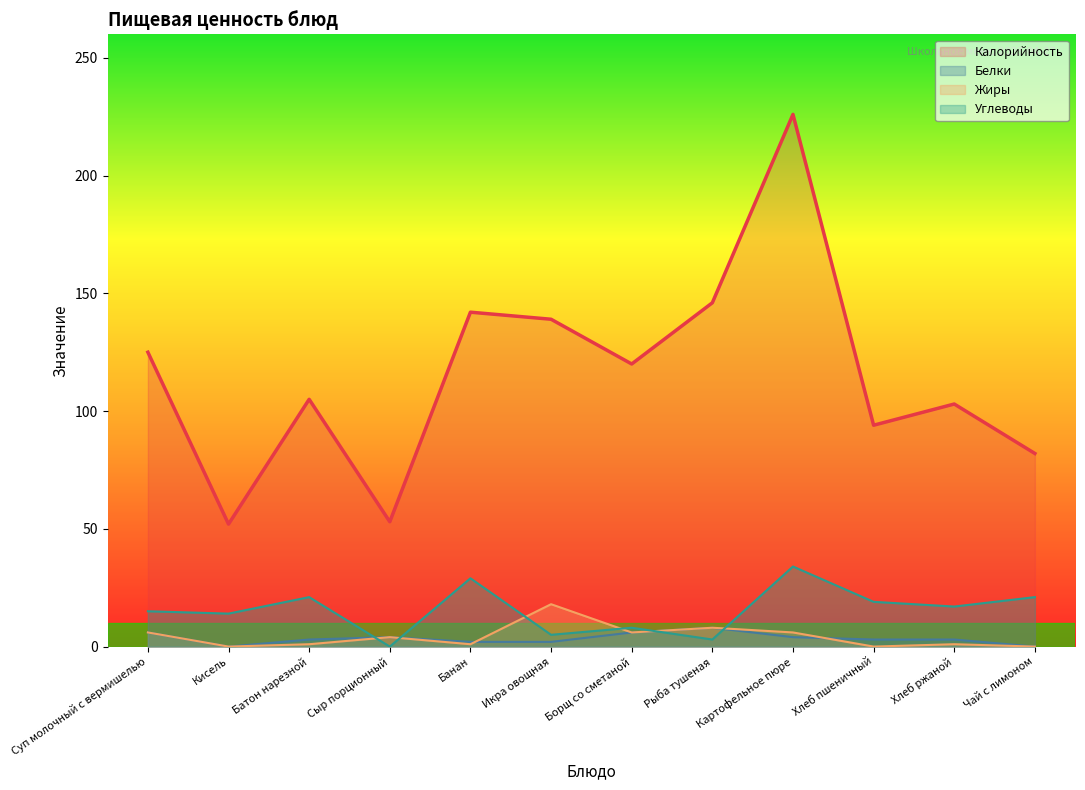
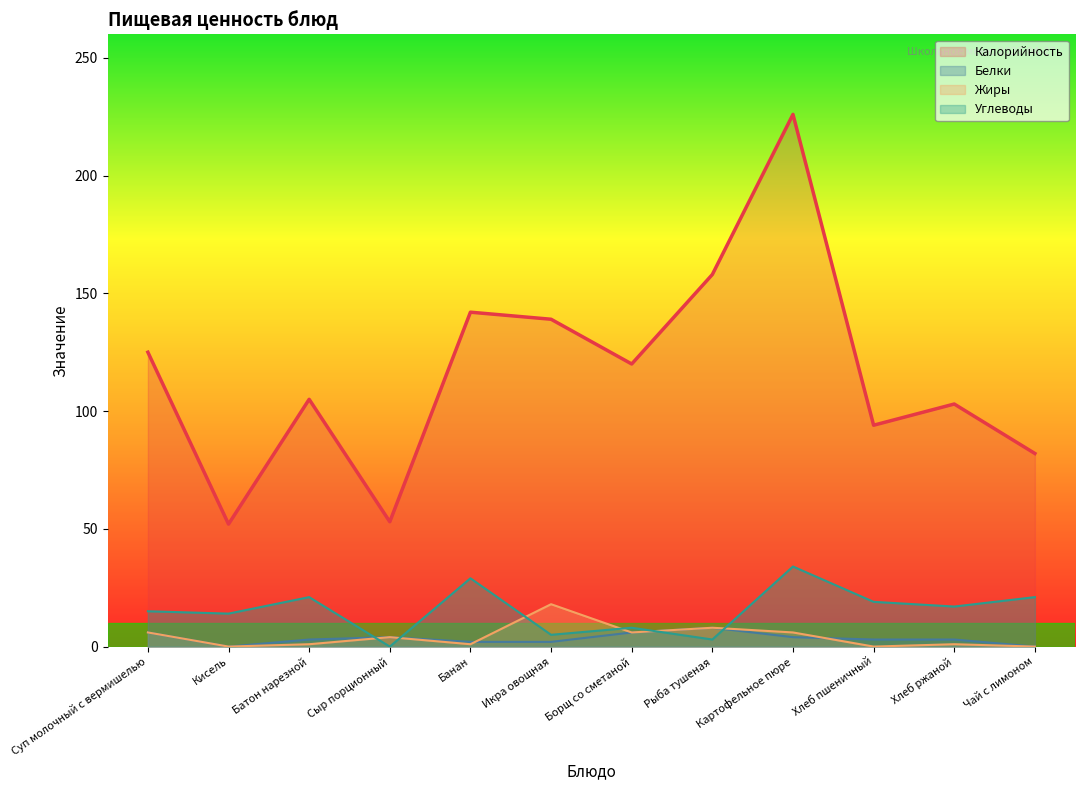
Калорийность, Рыба тушеная: 146 -> 158
